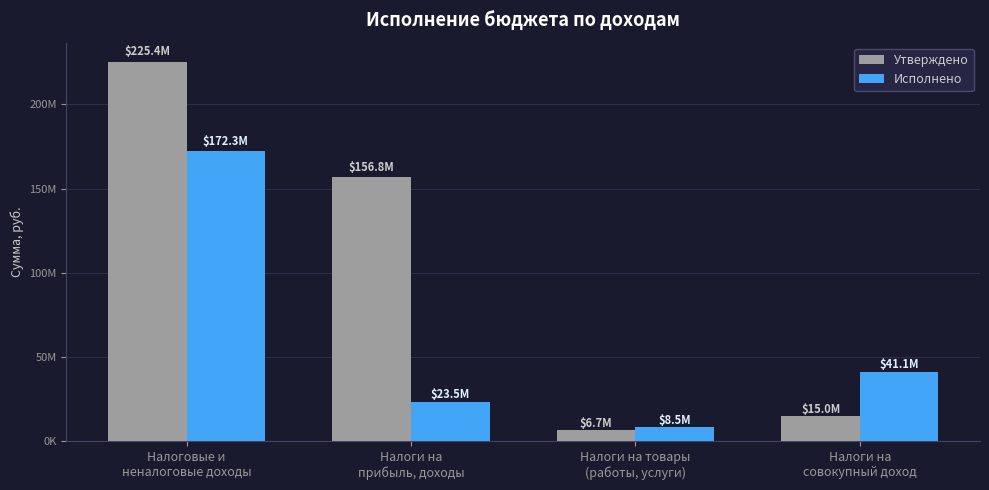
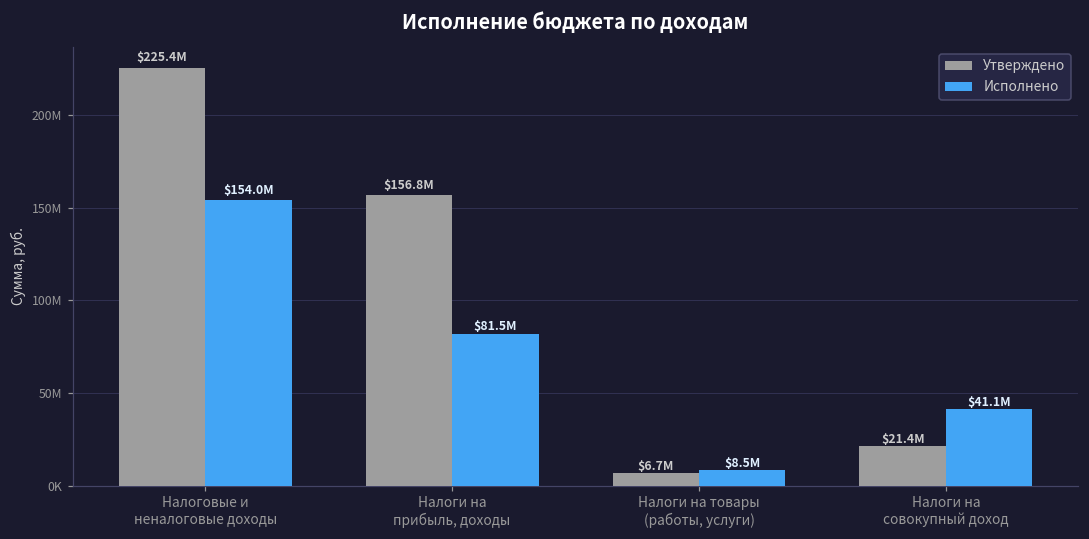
Исполнено, Налоговые и неналоговые доходы: $172.3M -> $154.0M
Исполнено, Налоги на прибыль, доходы: $23.5M -> $81.5M
Утверждено, Налоги на совокупный доход: $15.0M -> $21.4M
